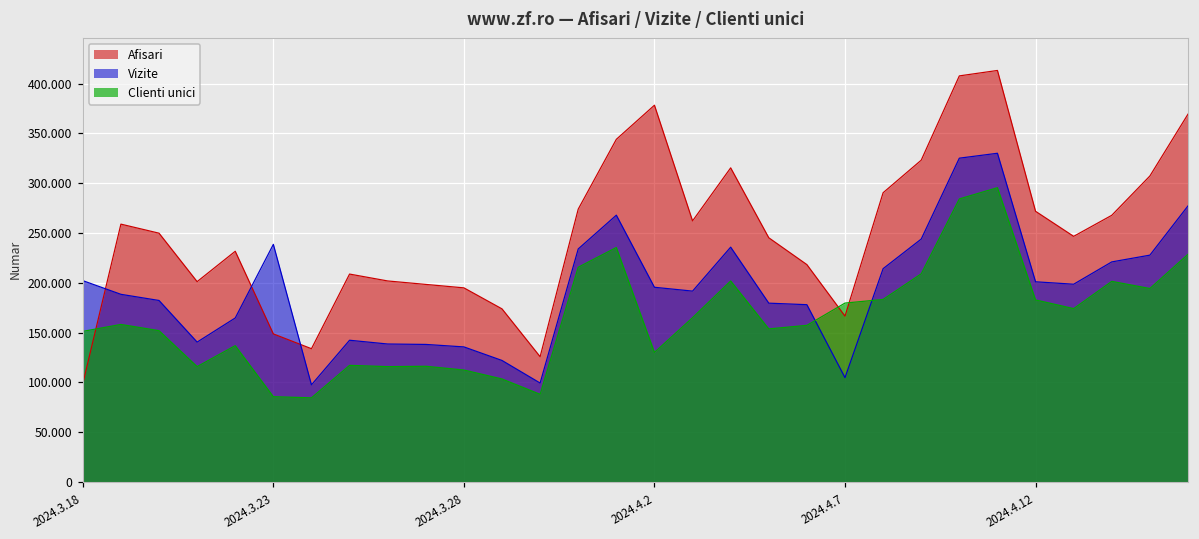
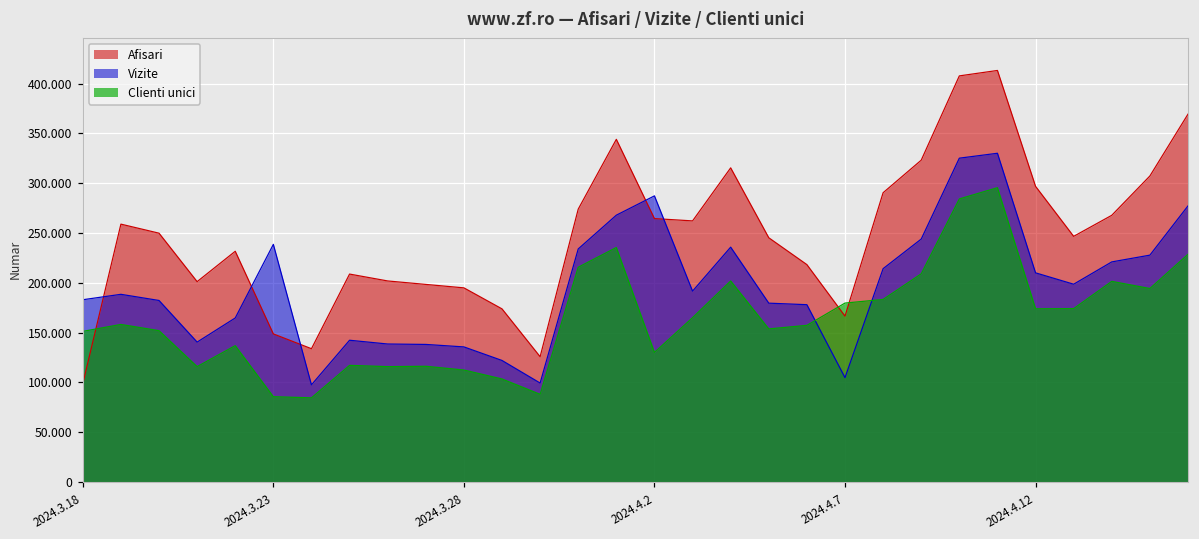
Vizite, 2024.3.18: 200 -> 180
Afisari, 2024.4.2: 380 -> 260
Vizite, 2024.4.2: 200 -> 290
Afisari, 2024.4.12: 270 -> 300
Vizite, 2024.4.12: 200 -> 210
Clienti unici, 2024.4.12: 180 -> 170
